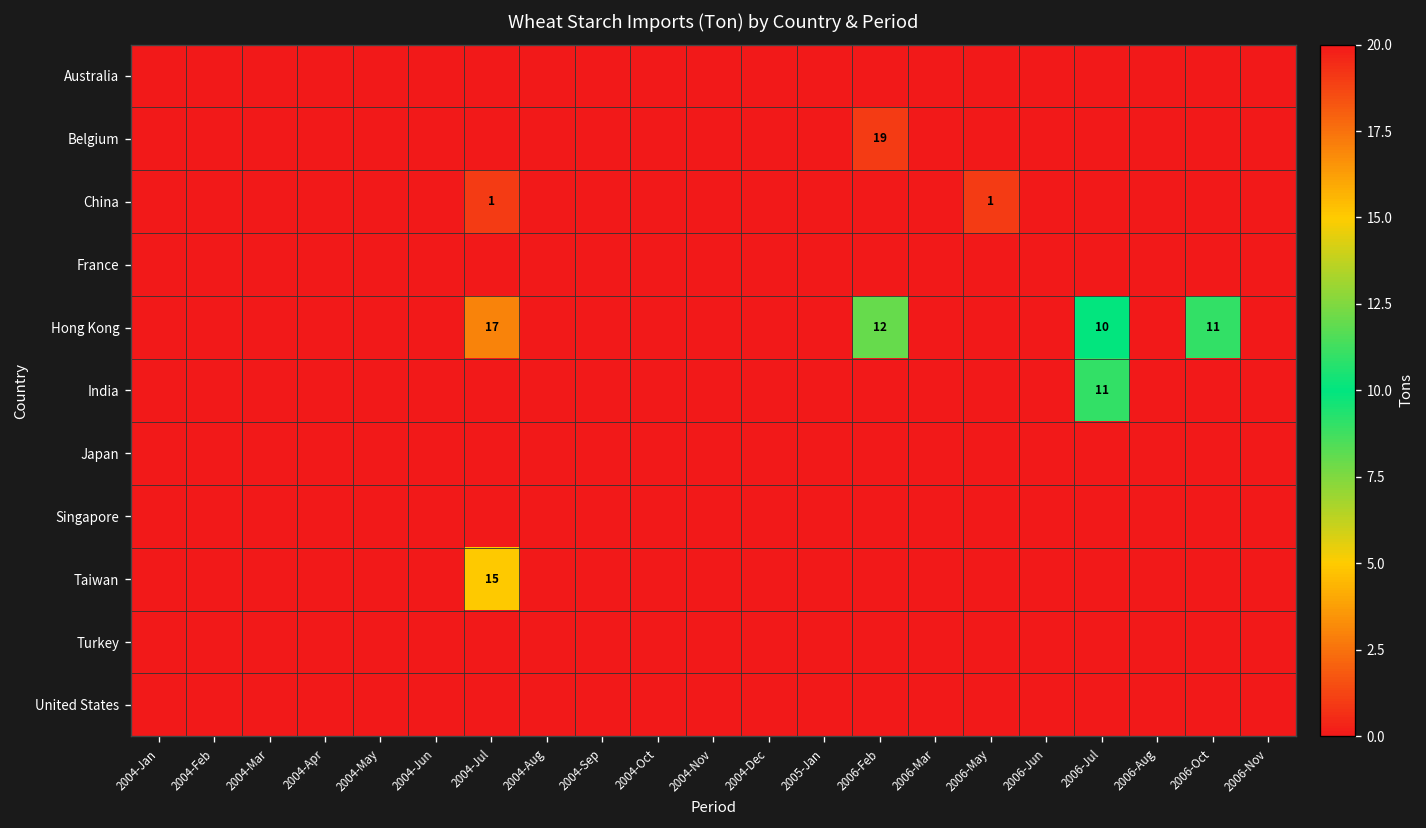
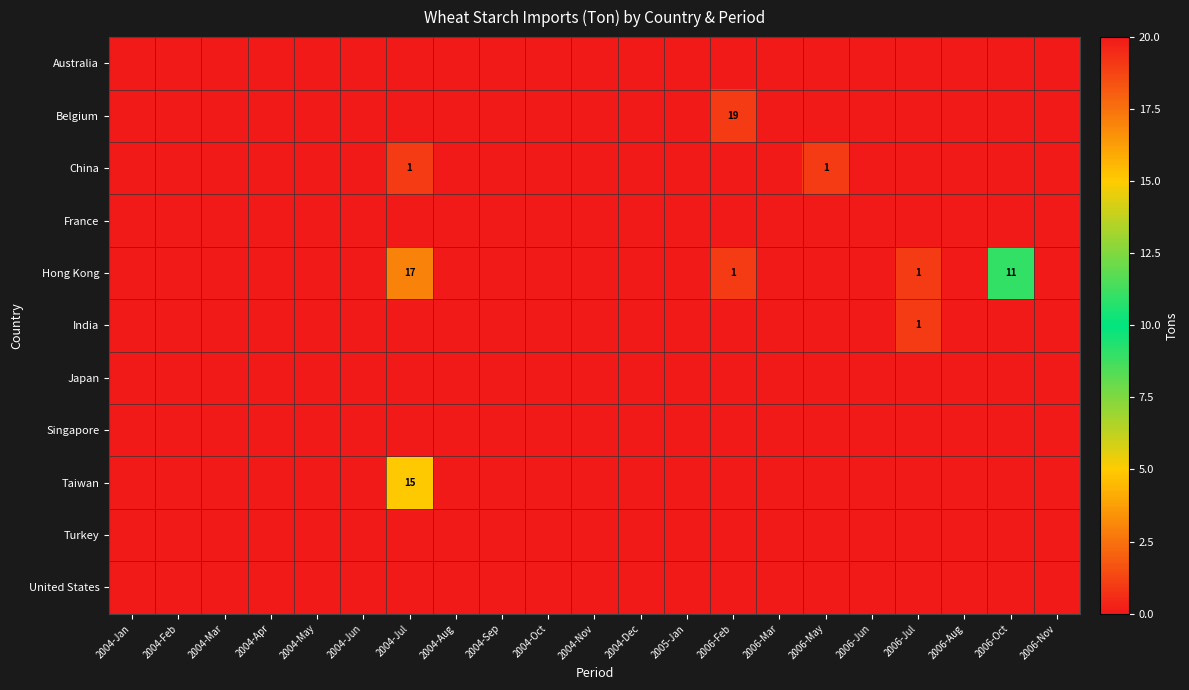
Hong Kong, 2006-Feb: 12 -> 1
Hong Kong, 2006-Jul: 10 -> 1
India, 2006-Jul: 11 -> 1
